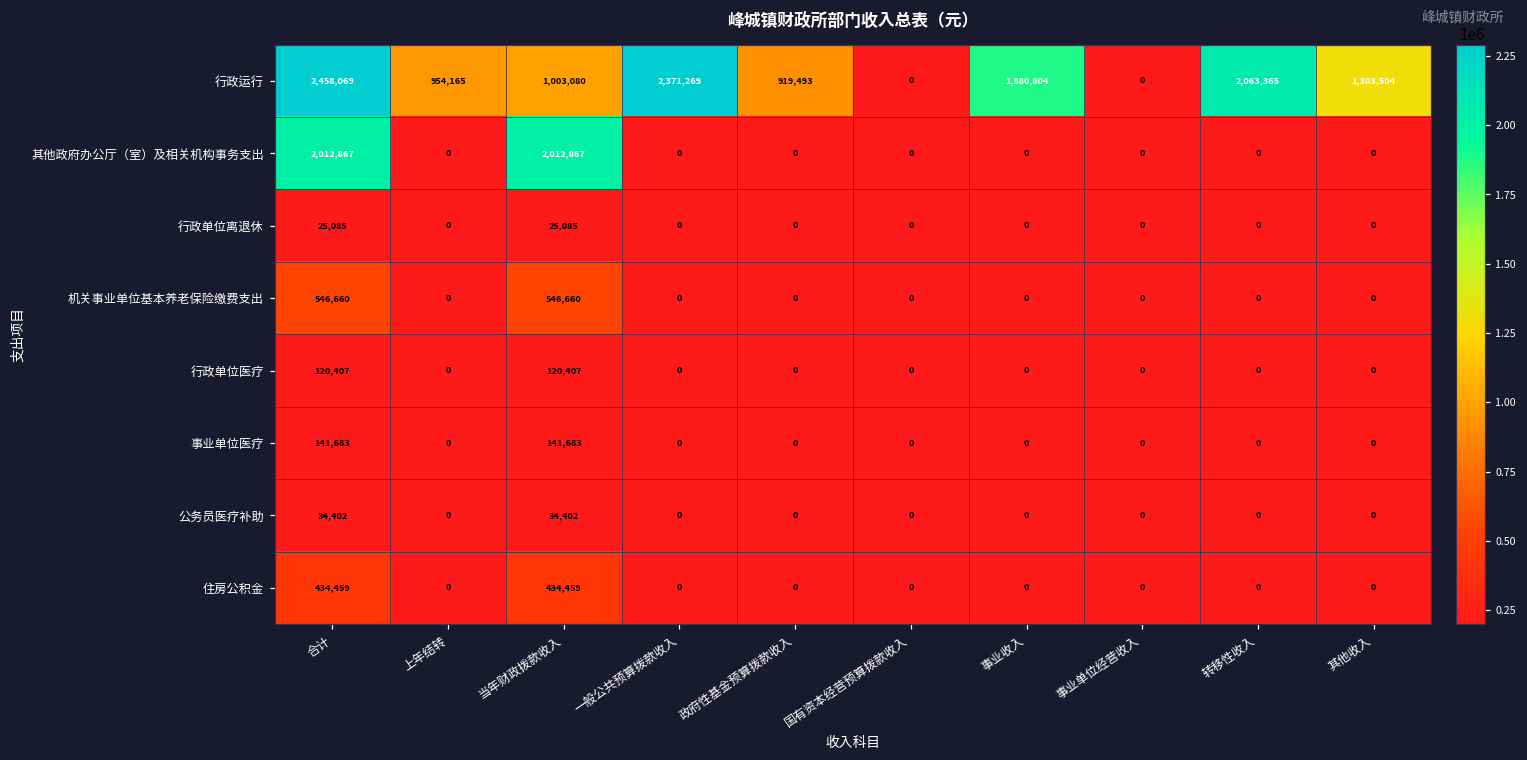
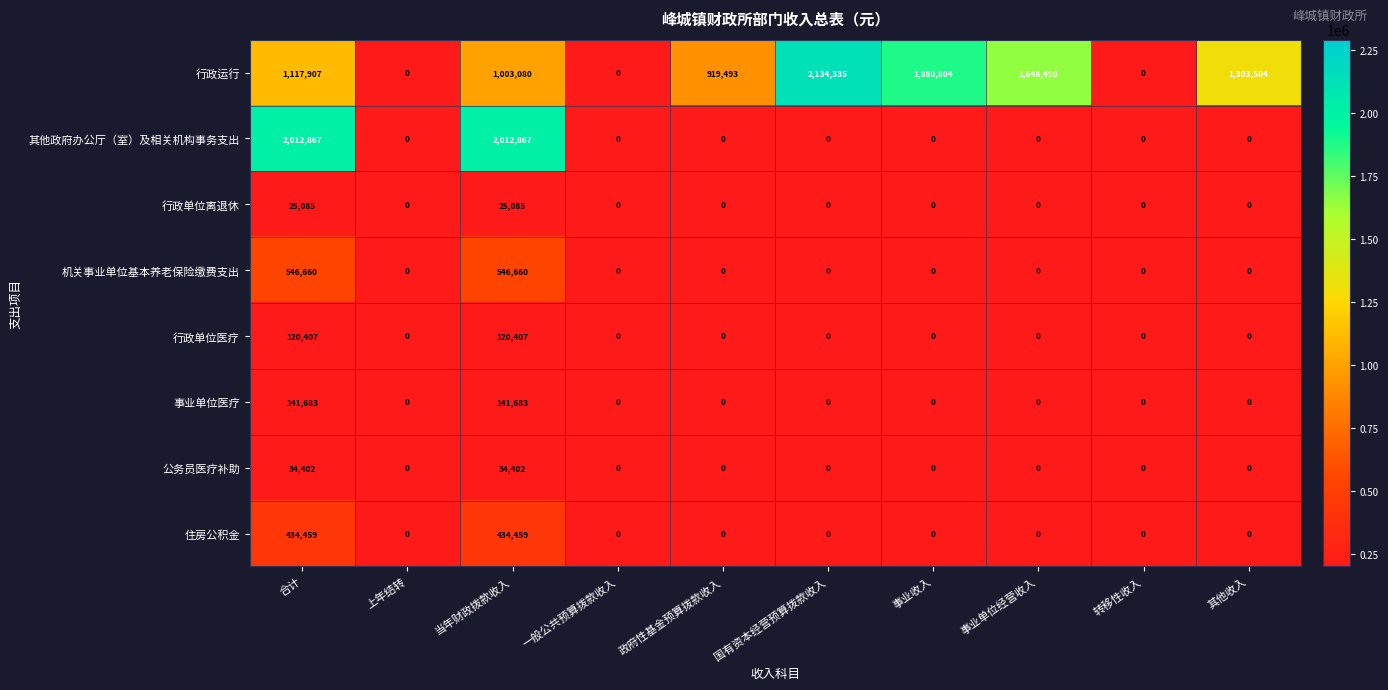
行政运行, 合计: 2,458,069 -> 1,117,907
行政运行, 上年结转: 954,165 -> 0
行政运行, 一般公共预算拨款收入: 2,371,269 -> 0
行政运行, 国有资本经营预算拨款收入: 0 -> 2,134,335
行政运行, 事业单位经营收入: 0 -> 1,648,490
行政运行, 转移性收入: 2,063,365 -> 0
